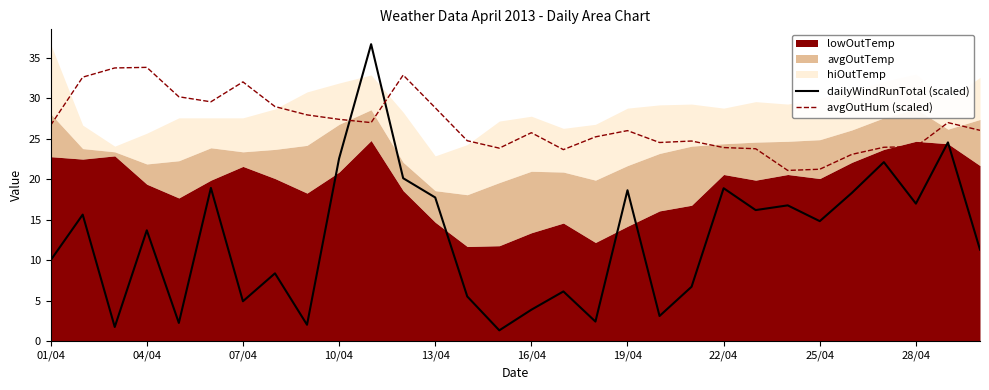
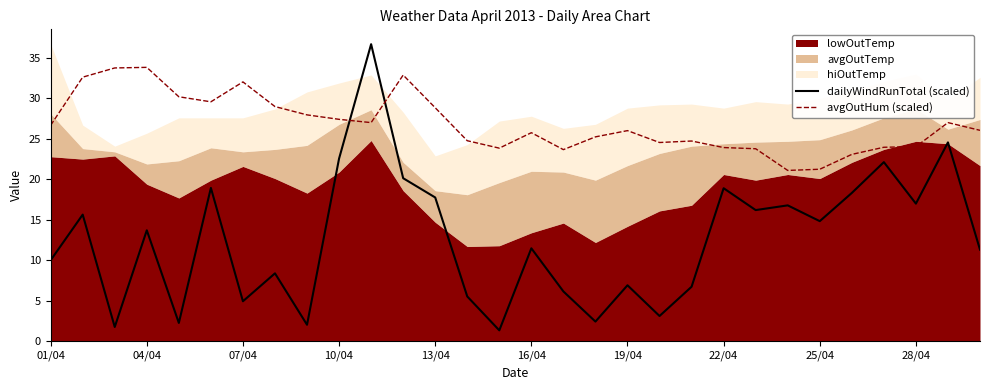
dailyWindRunTotal (scaled), 16/04: 4 -> 11
dailyWindRunTotal (scaled), 19/04: 19 -> 7
